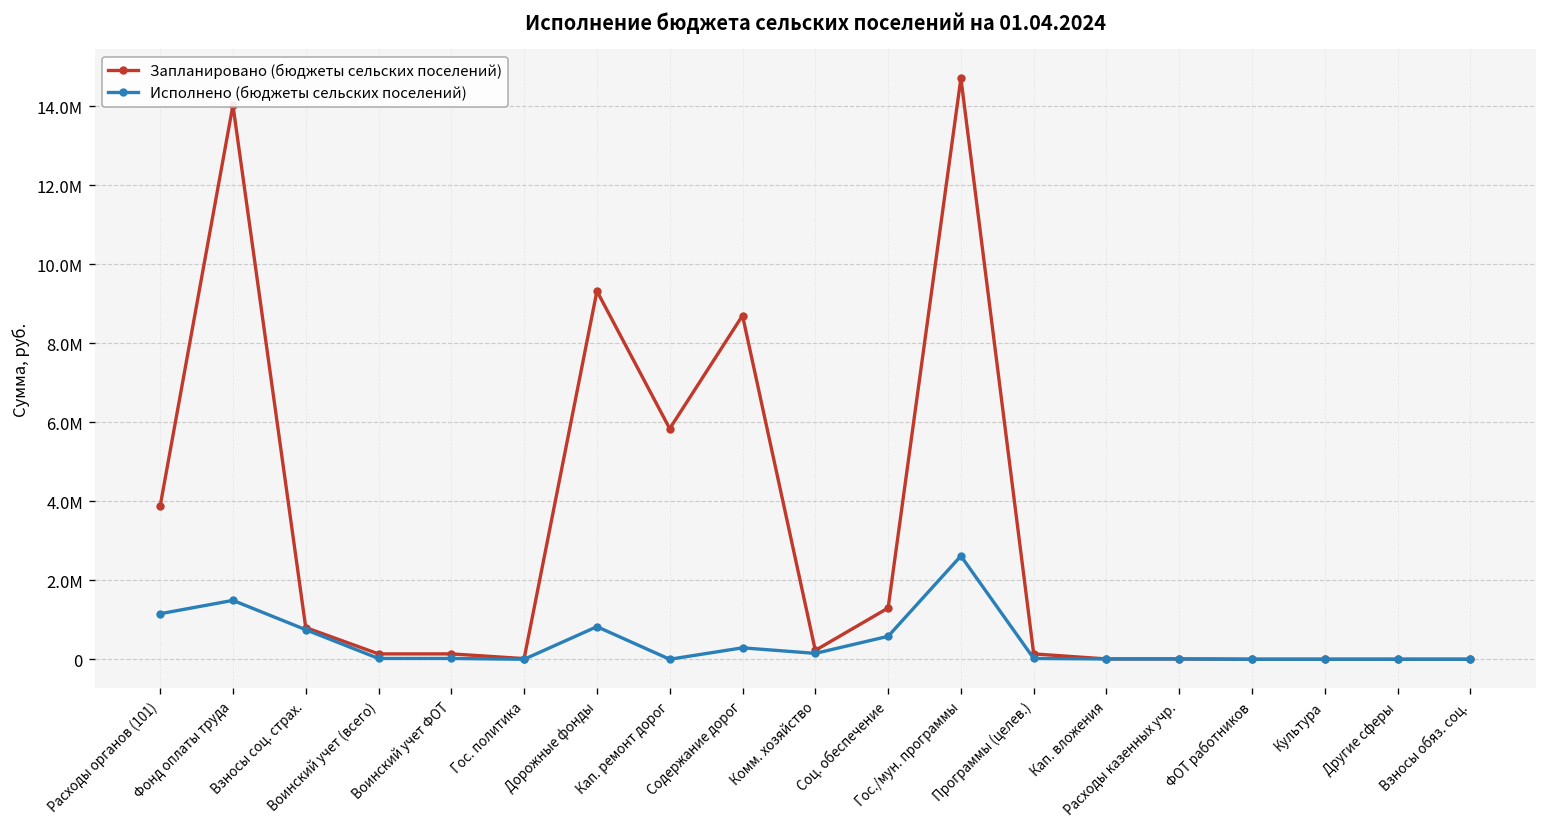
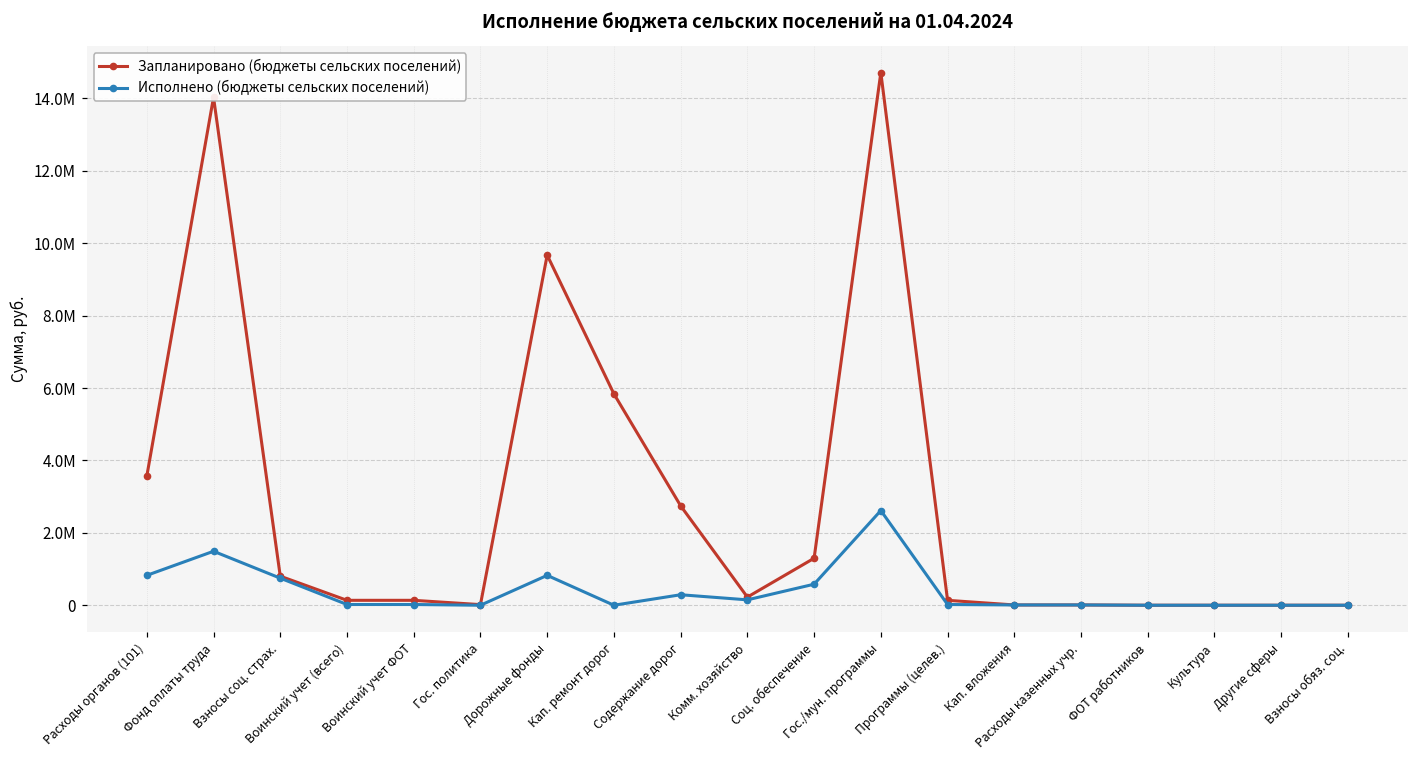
Запланировано (бюджеты сельских поселений), Расходы органов (101): 3900000 -> 3600000
Исполнено (бюджеты сельских поселений), Расходы органов (101): 1200000 -> 800000
Запланировано (бюджеты сельских поселений), Дорожные фонды: 9300000 -> 9700000
Запланировано (бюджеты сельских поселений), Содержание дорог: 8700000 -> 2700000
